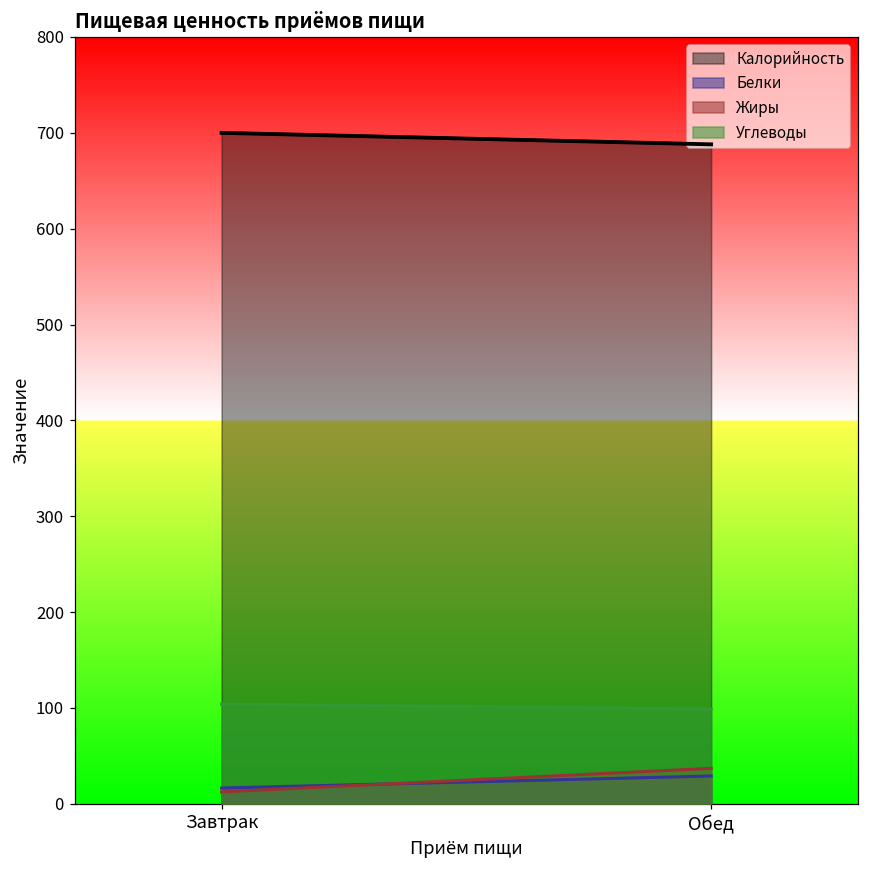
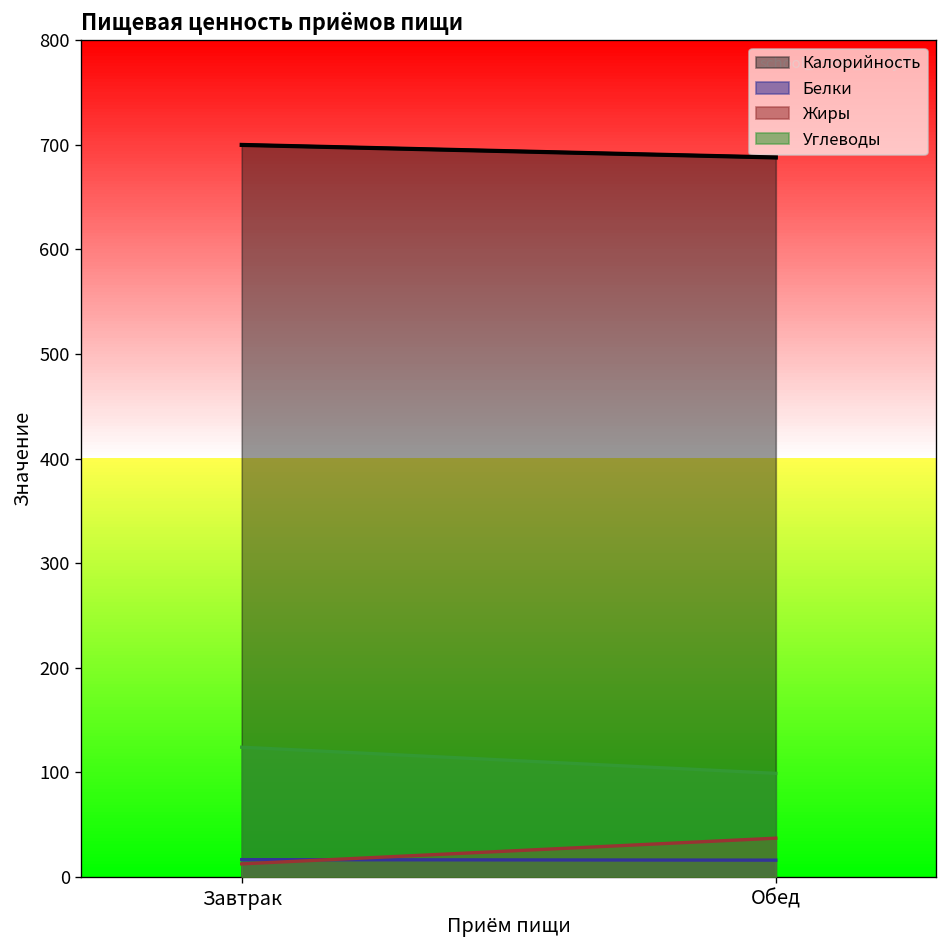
Углеводы, Завтрак: 100 -> 120
Белки, Обед: 30 -> 20
